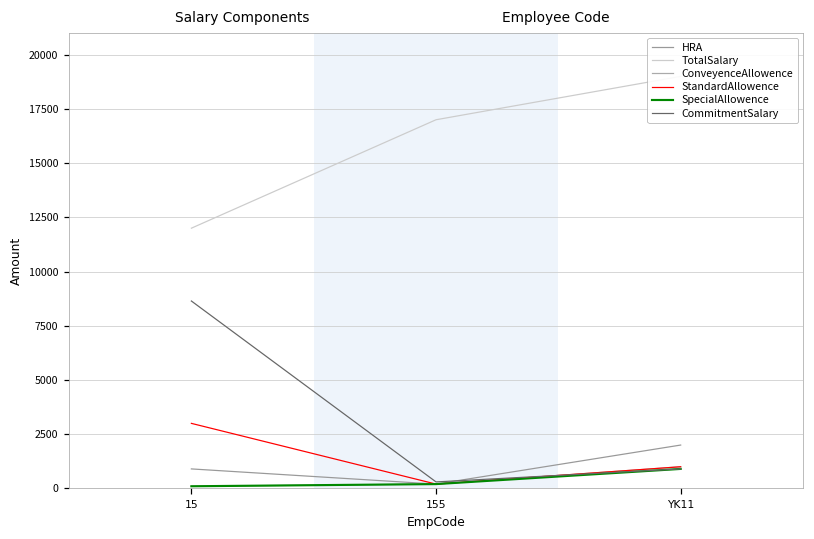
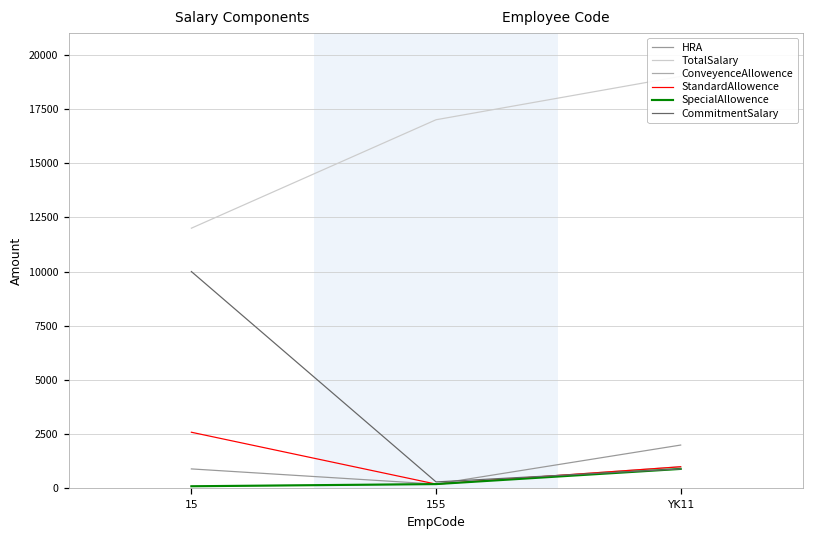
StandardAllowence, 15: 3000 -> 2600
CommitmentSalary, 15: 8600 -> 10000
